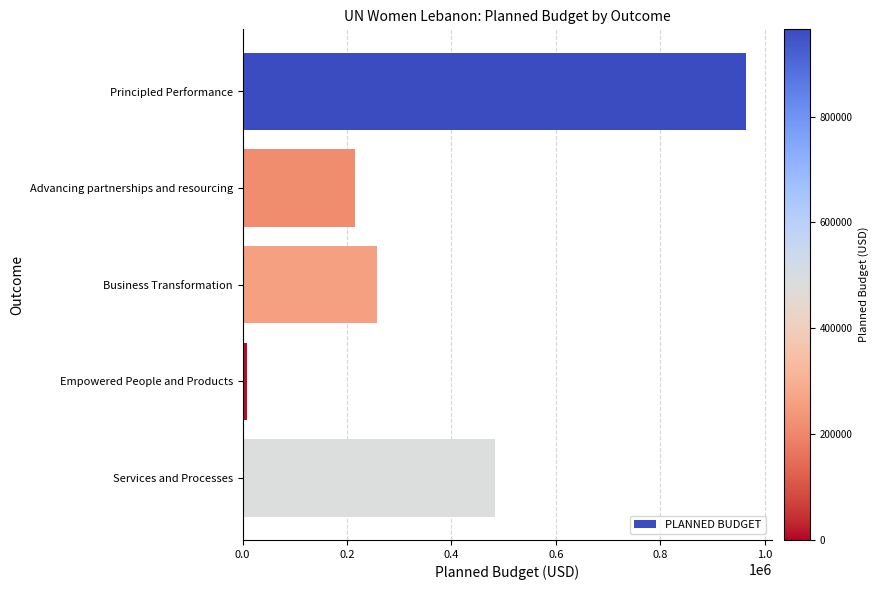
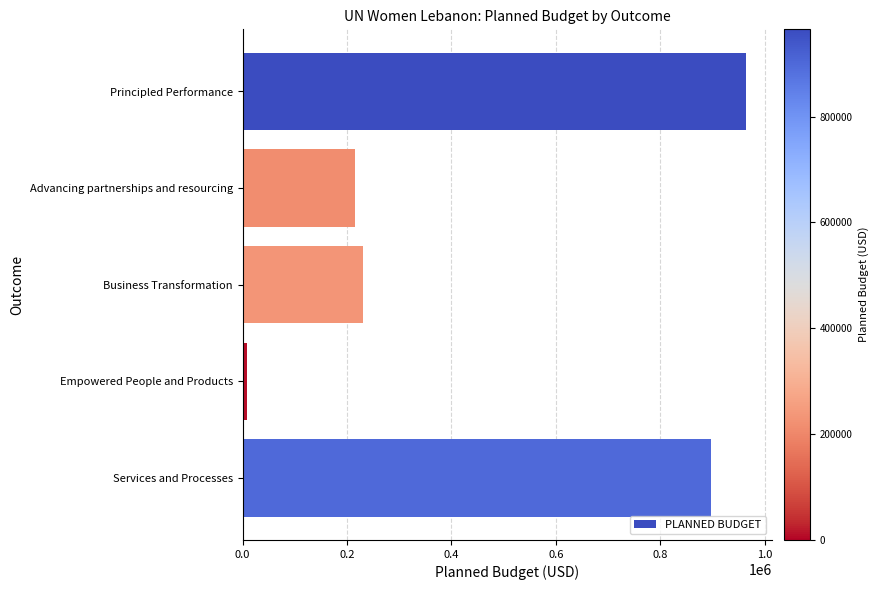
Business Transformation: 260000 -> 230000
Services and Processes: 480000 -> 900000
